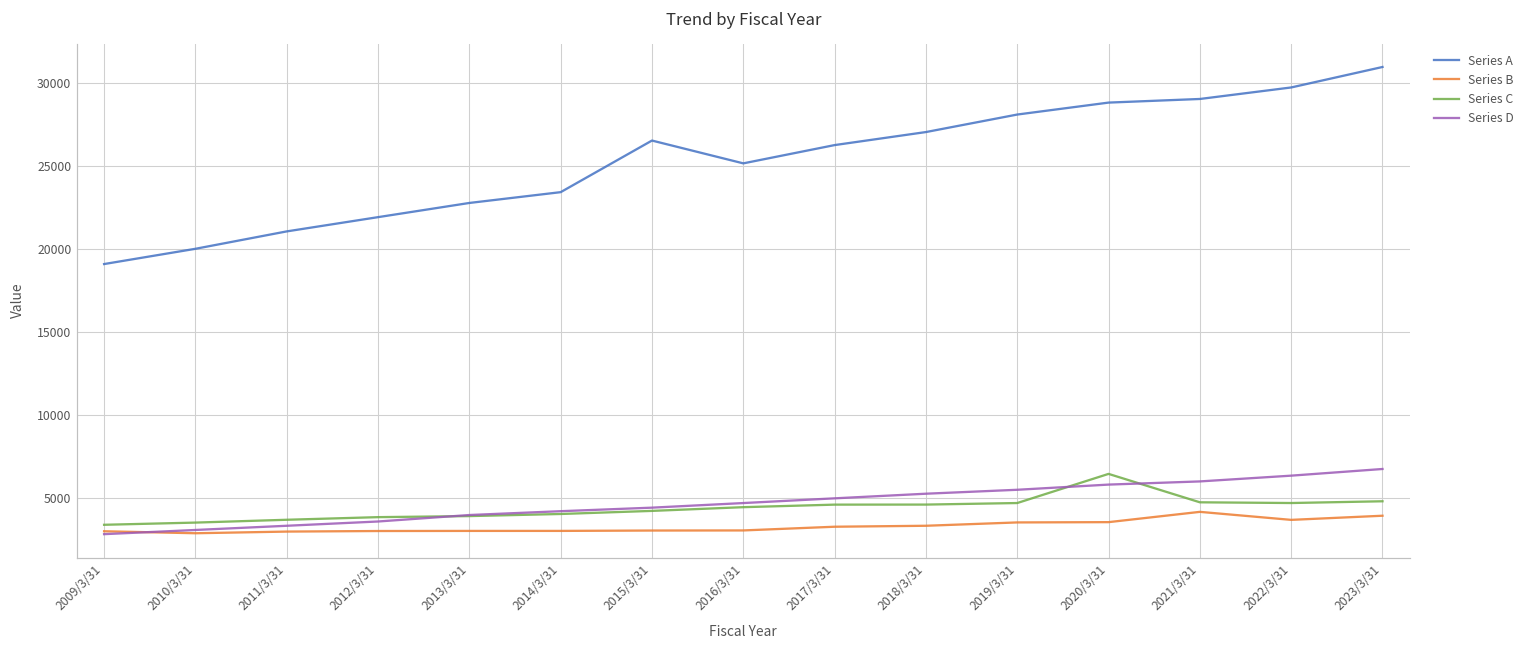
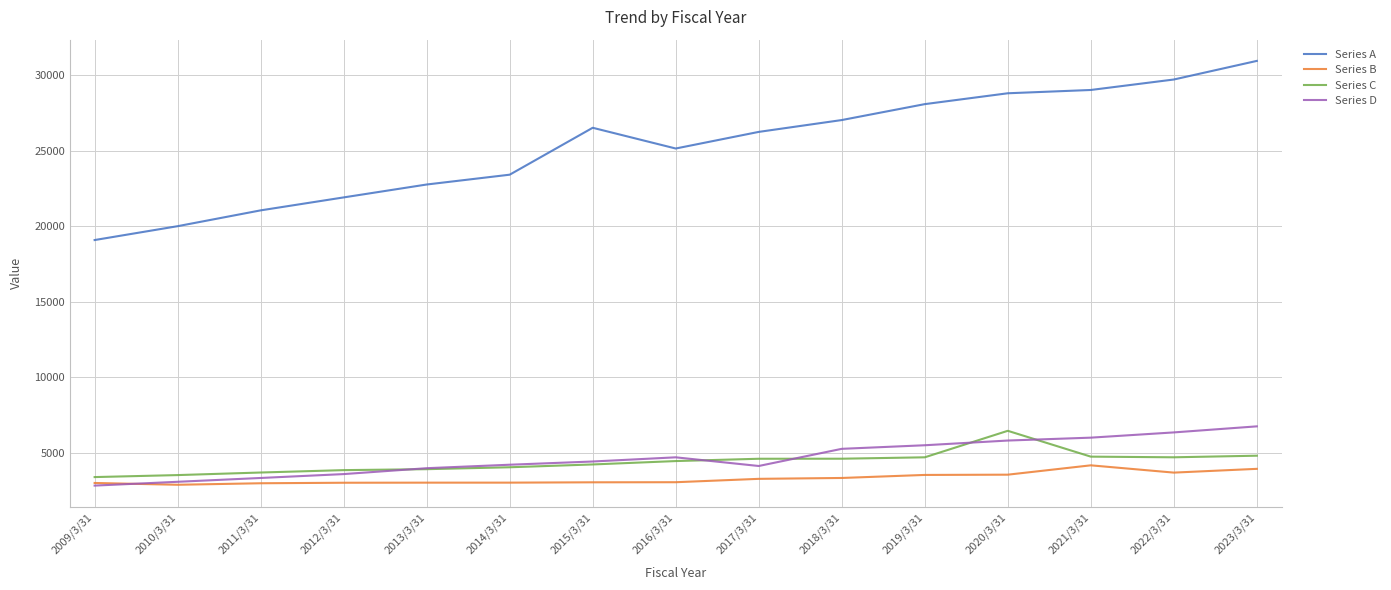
Series D, 2017/3/31: 5000 -> 4100
